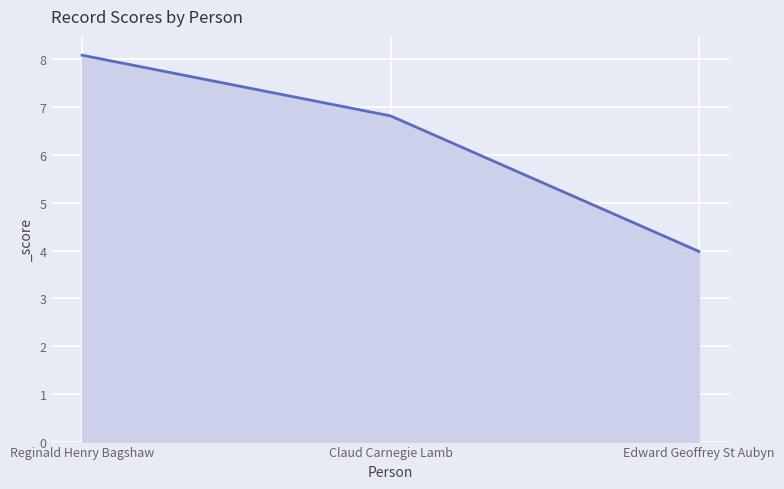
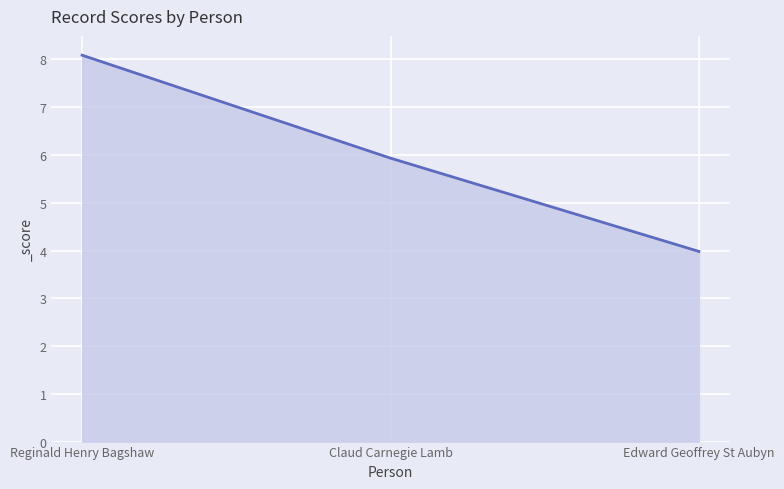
Claud Carnegie Lamb: 6.8 -> 5.9
